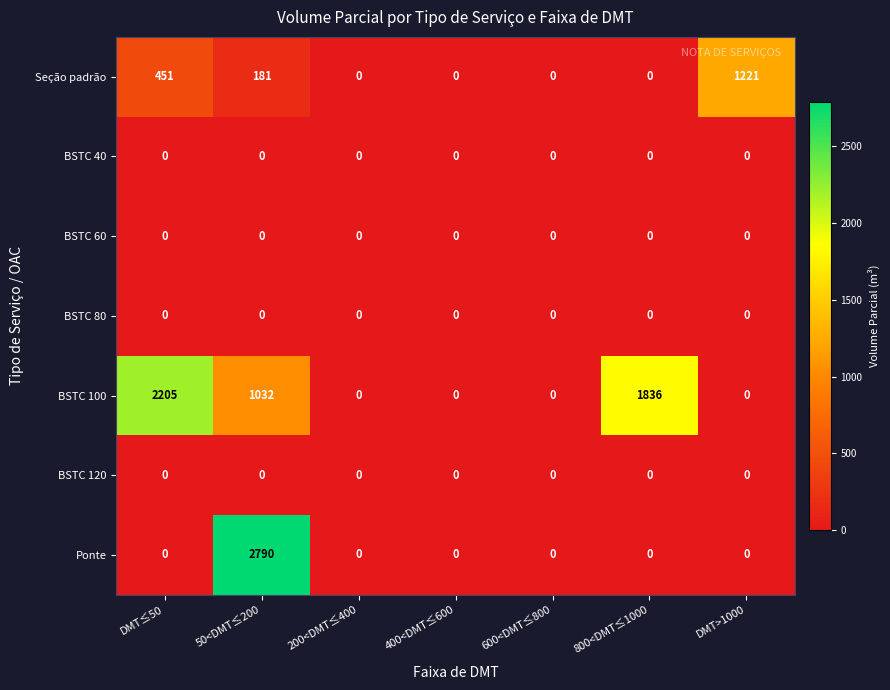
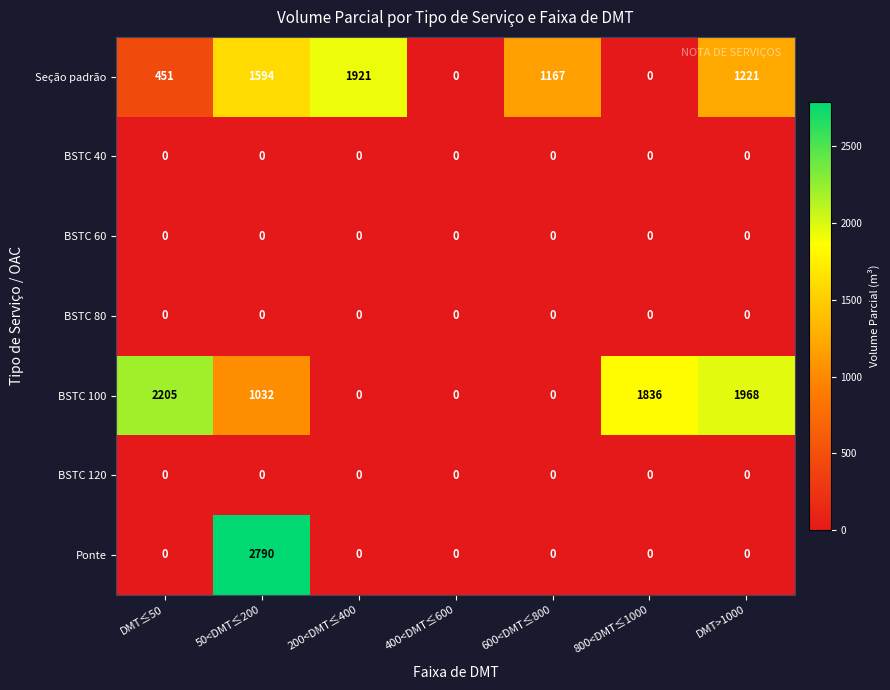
Seção padrão, 50<DMT≤200: 181 -> 1594
Seção padrão, 200<DMT≤400: 0 -> 1921
Seção padrão, 600<DMT≤800: 0 -> 1167
BSTC 100, DMT>1000: 0 -> 1968
